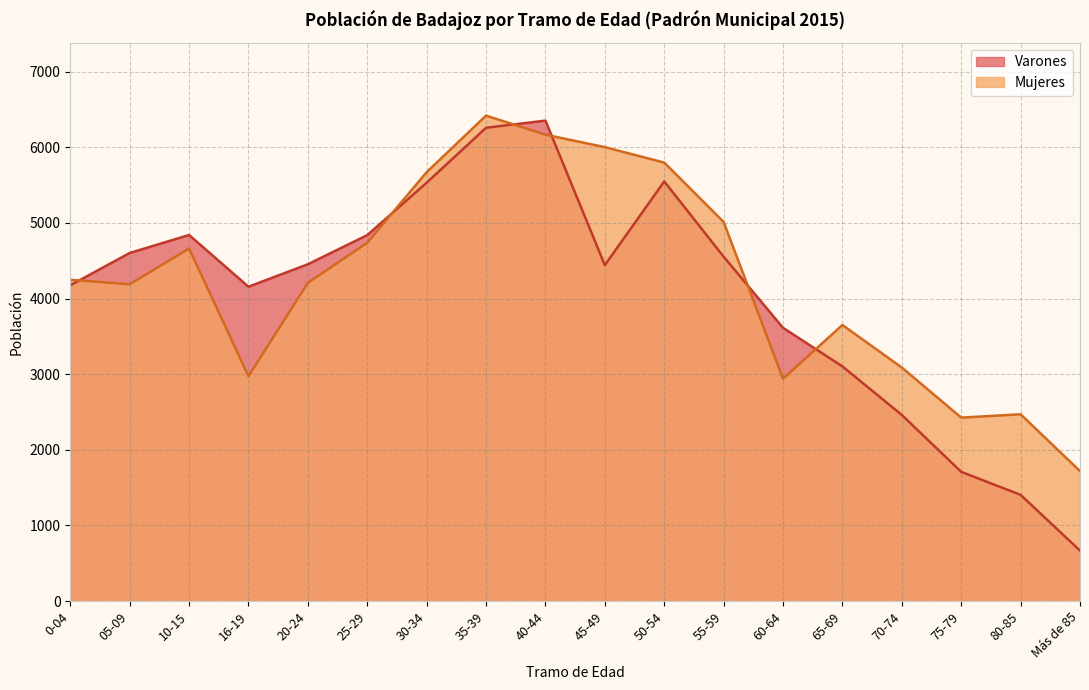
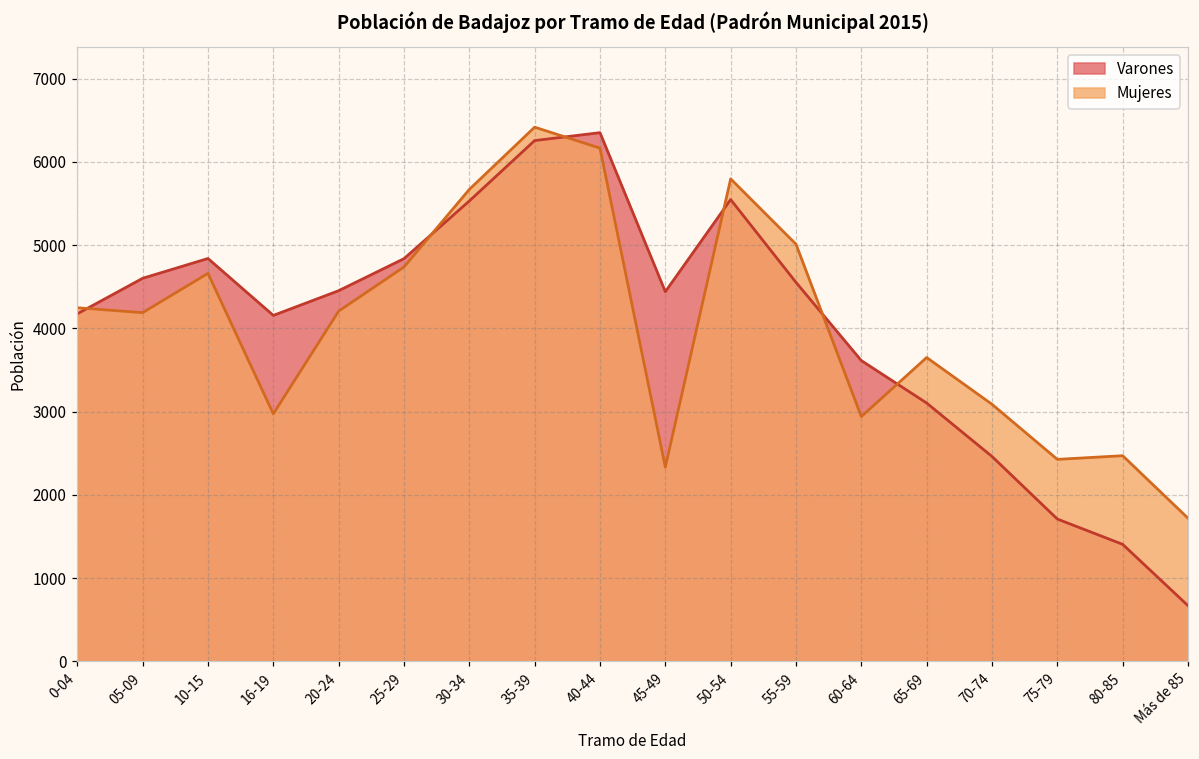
Mujeres, 45-49: 6000 -> 2300
